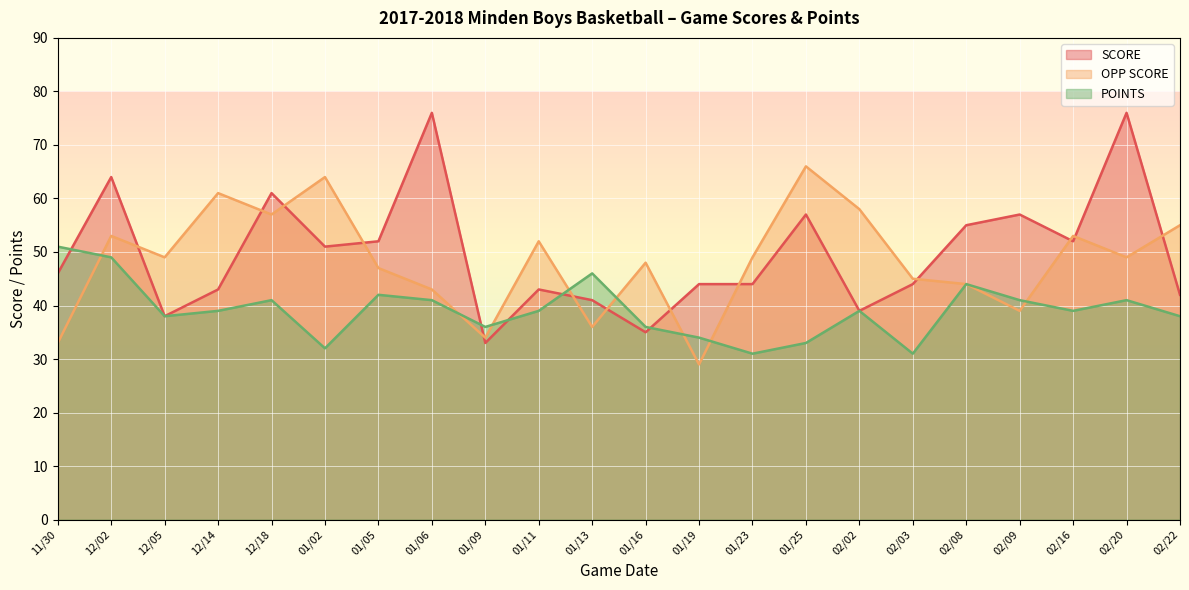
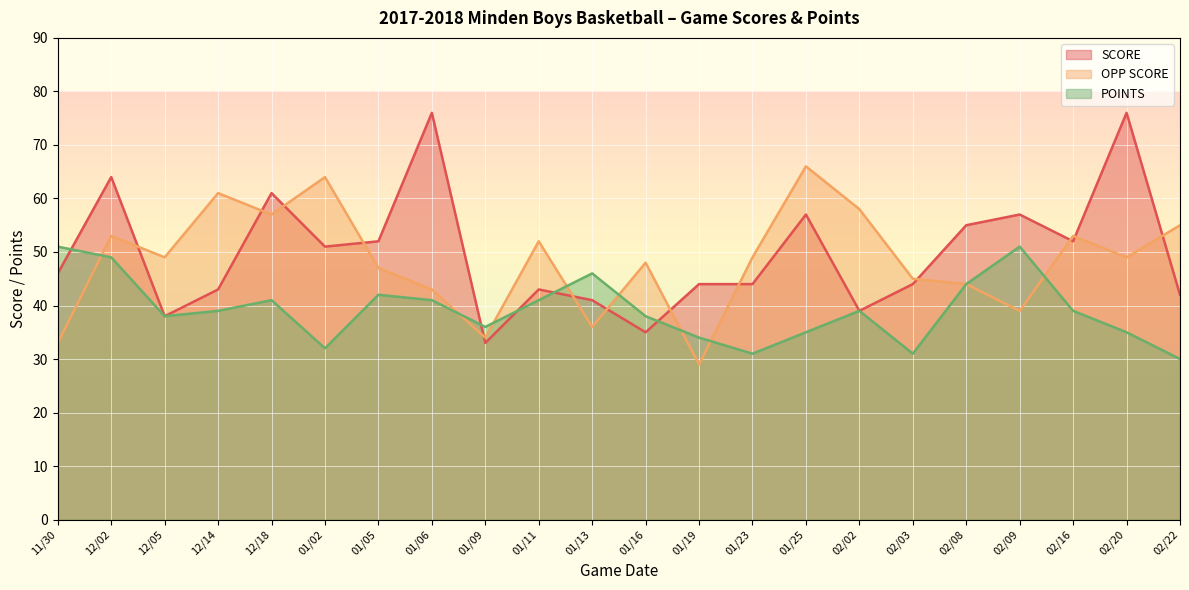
POINTS, 01/11: 39 -> 41
POINTS, 01/16: 36 -> 38
POINTS, 01/25: 33 -> 35
POINTS, 02/09: 41 -> 51
POINTS, 02/20: 41 -> 35
POINTS, 02/22: 38 -> 30
